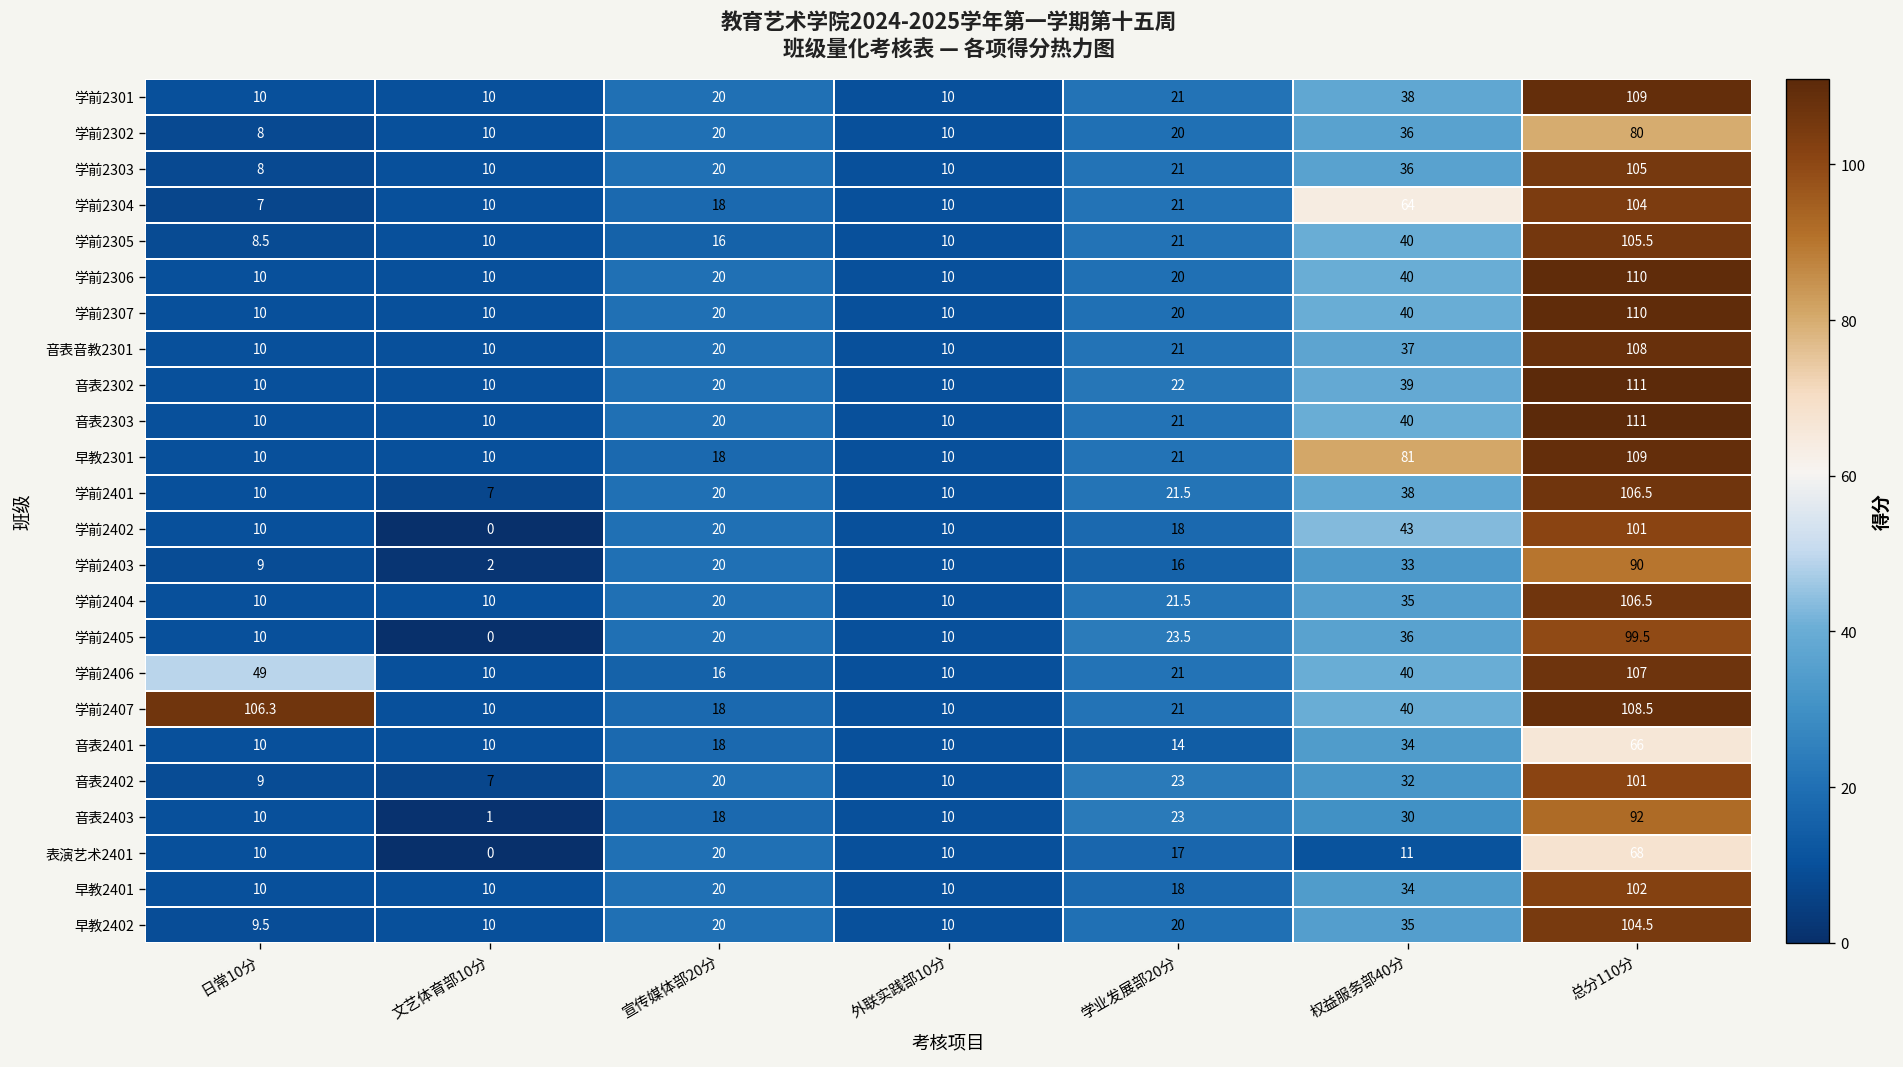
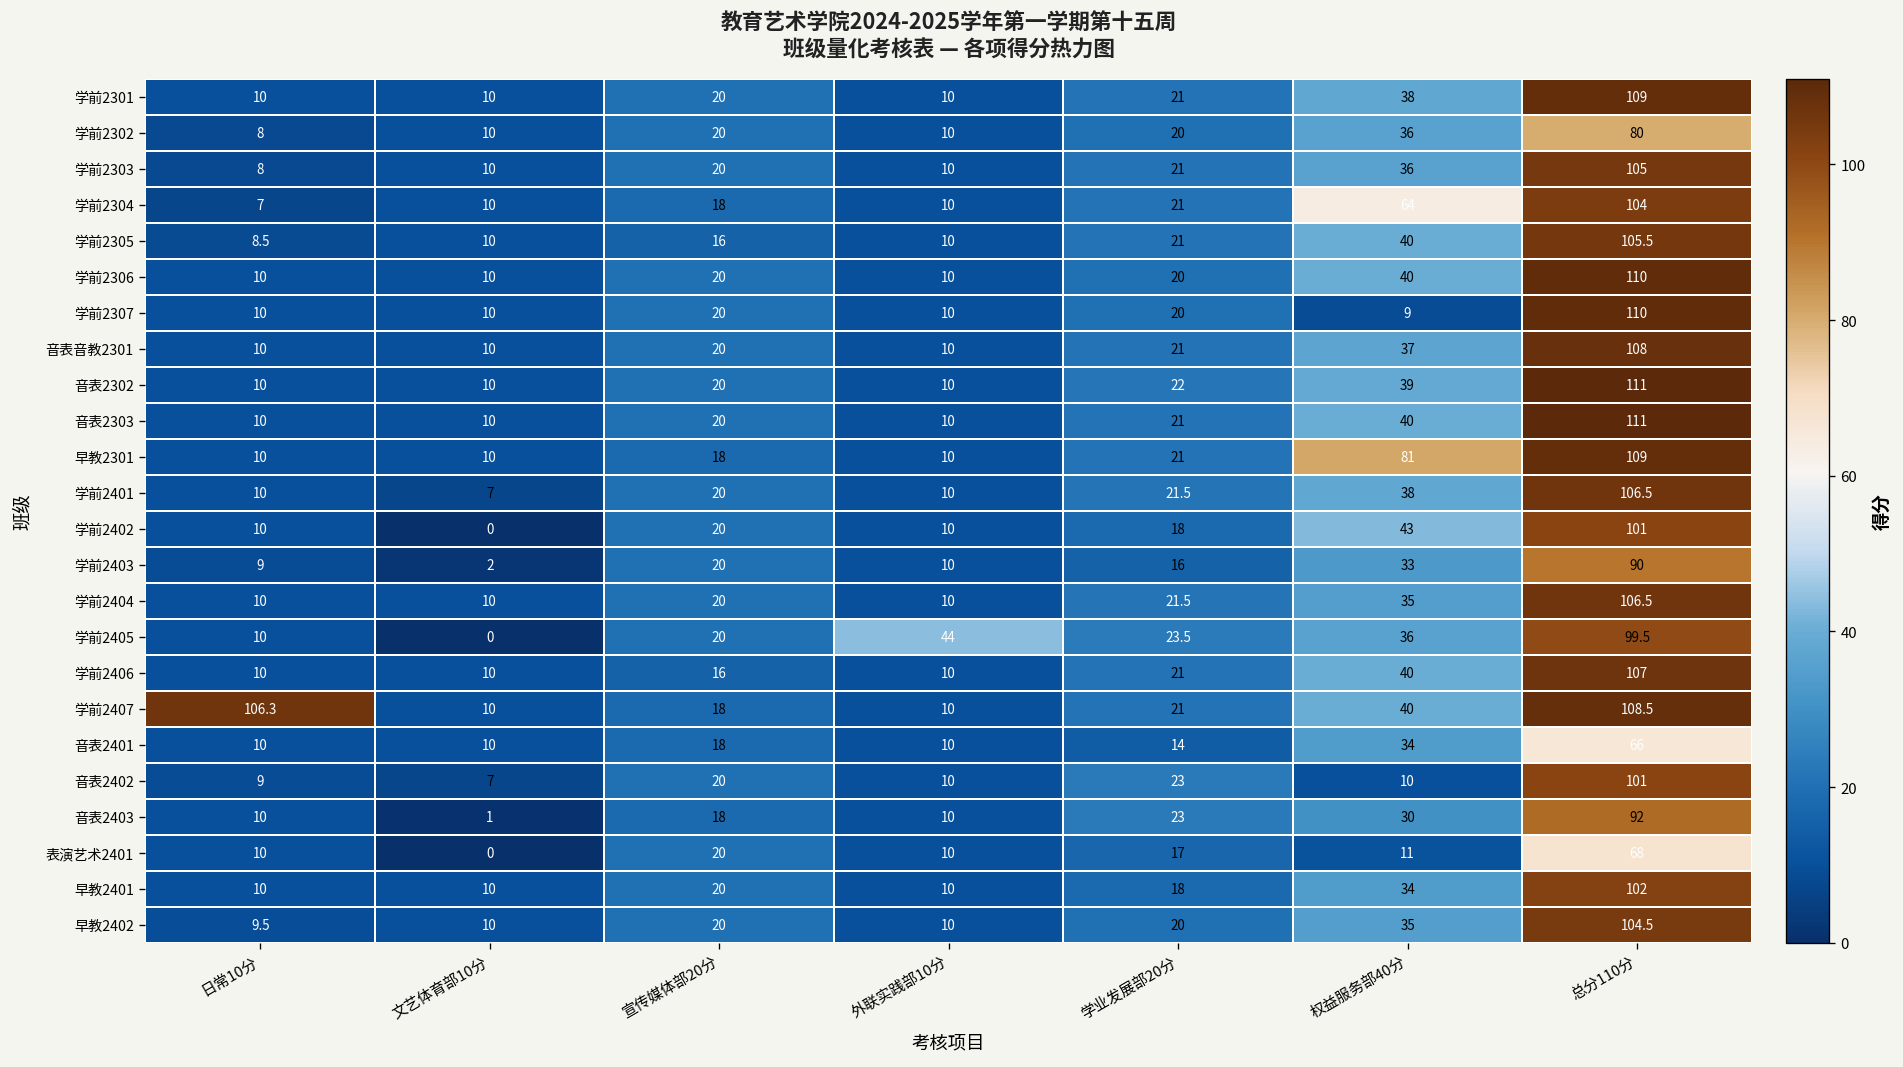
学前2307, 权益服务部40分: 40 -> 9
学前2405, 外联实践部10分: 10 -> 44
学前2406, 日常10分: 49 -> 10
音表2402, 权益服务部40分: 32 -> 10
